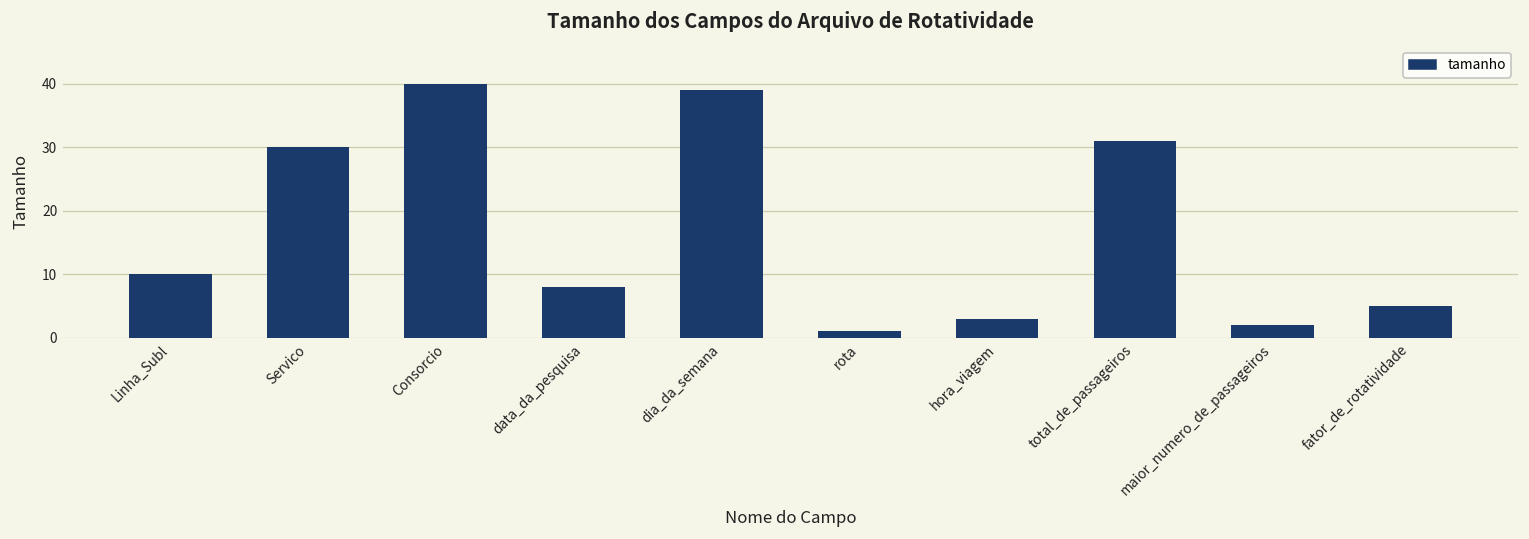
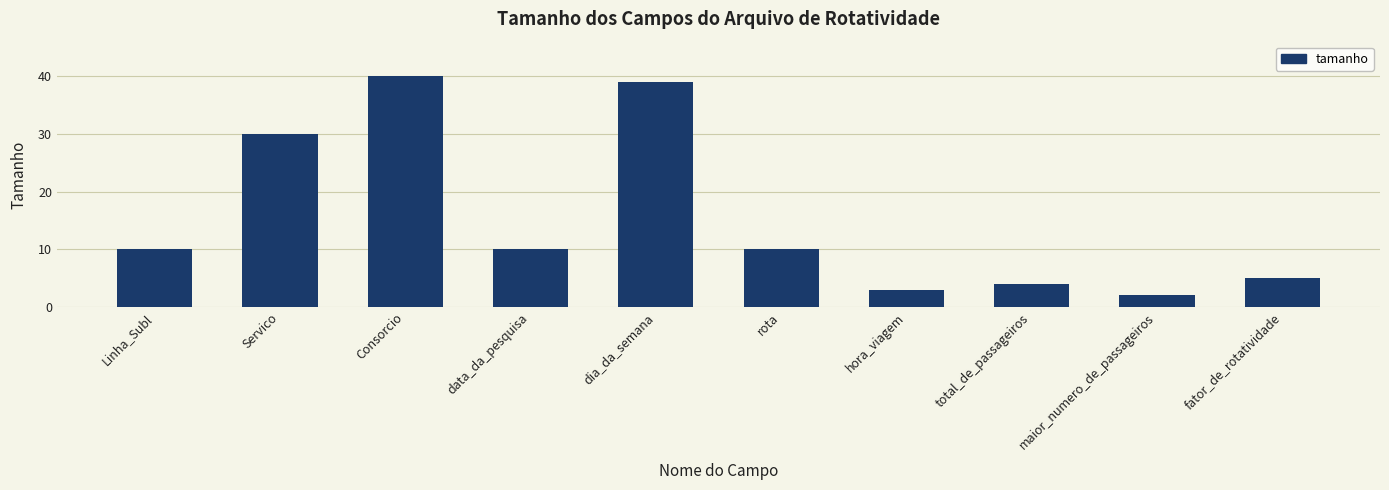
data_da_pesquisa: 8 -> 10
rota: 1 -> 10
total_de_passageiros: 31 -> 4
